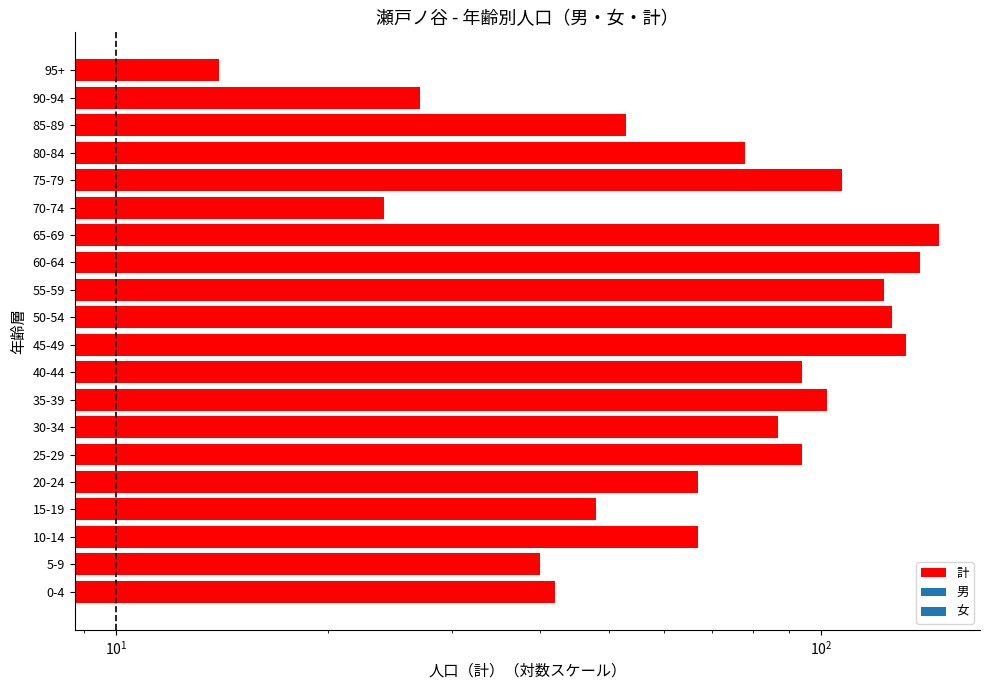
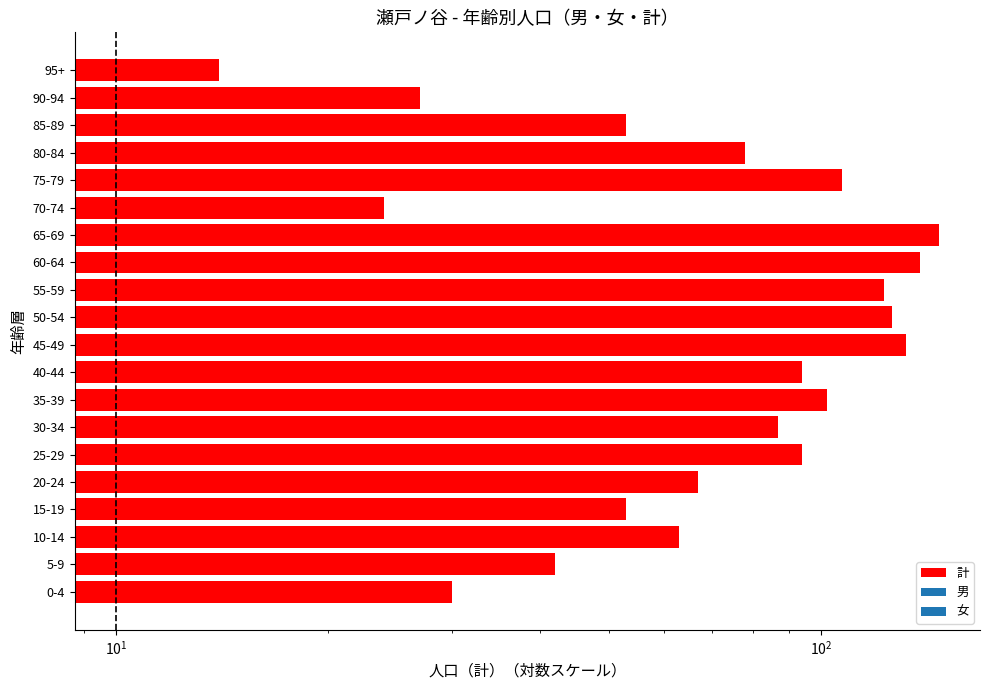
15-19: 48 -> 53
10-14: 67 -> 63
5-9: 40 -> 42
0-4: 42 -> 30
